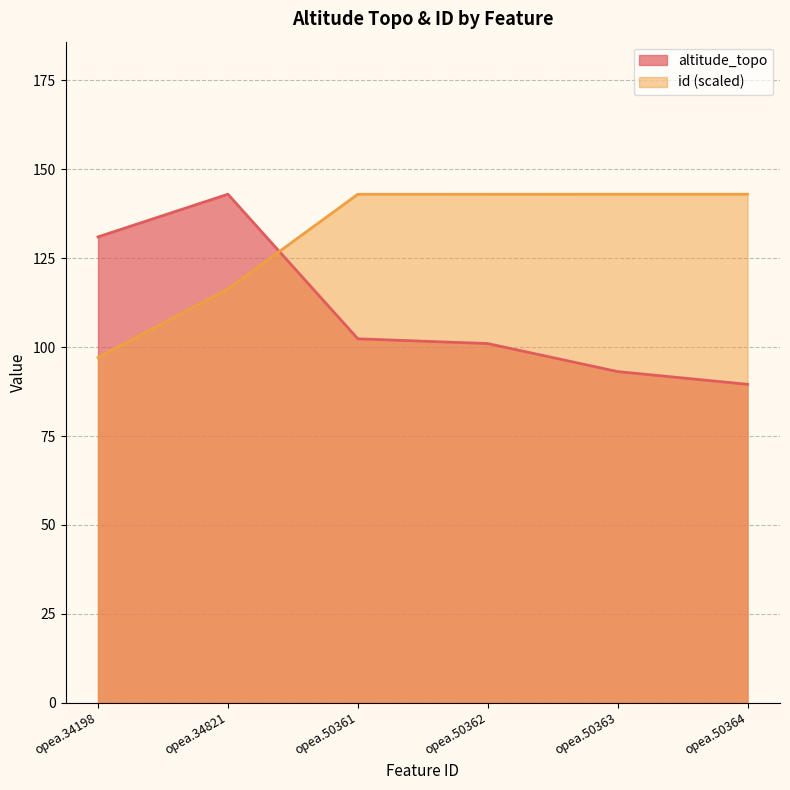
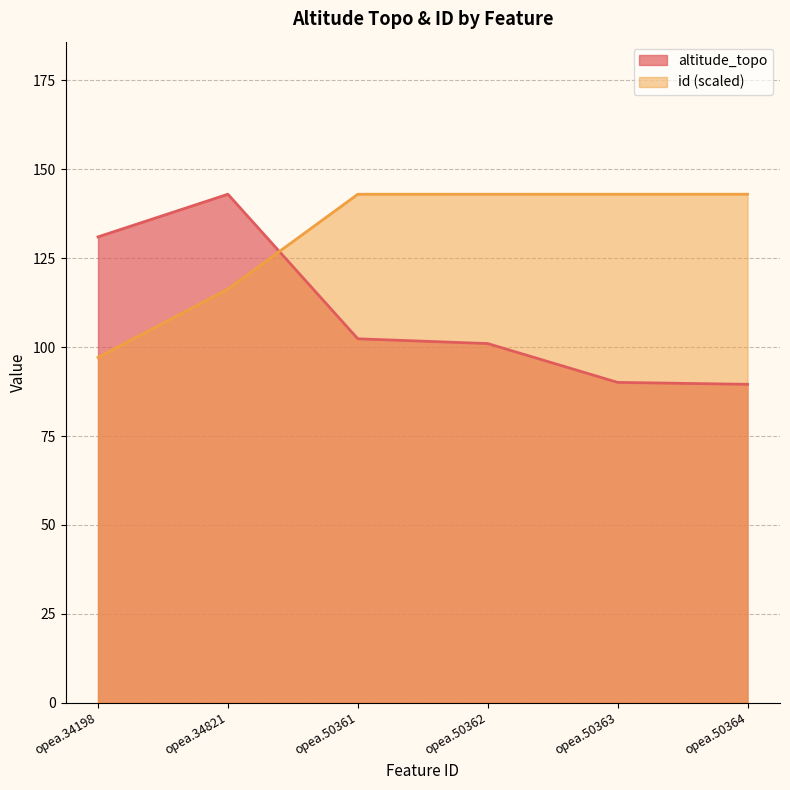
altitude_topo, opea.50363: 93 -> 90
